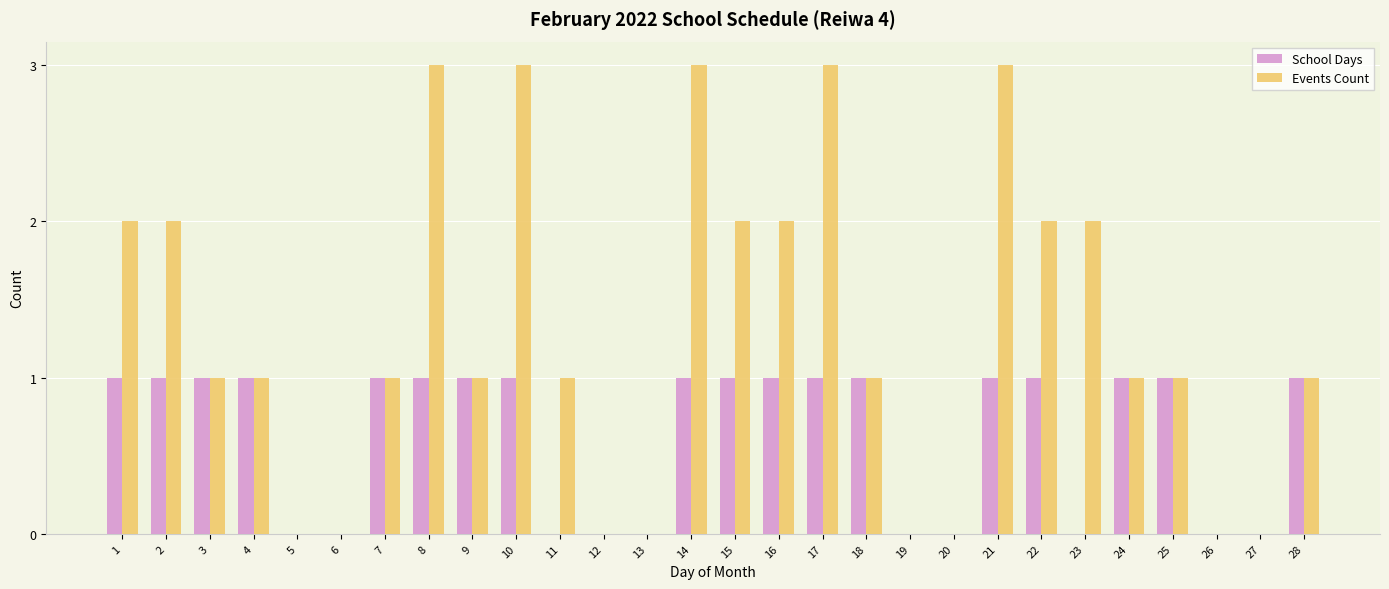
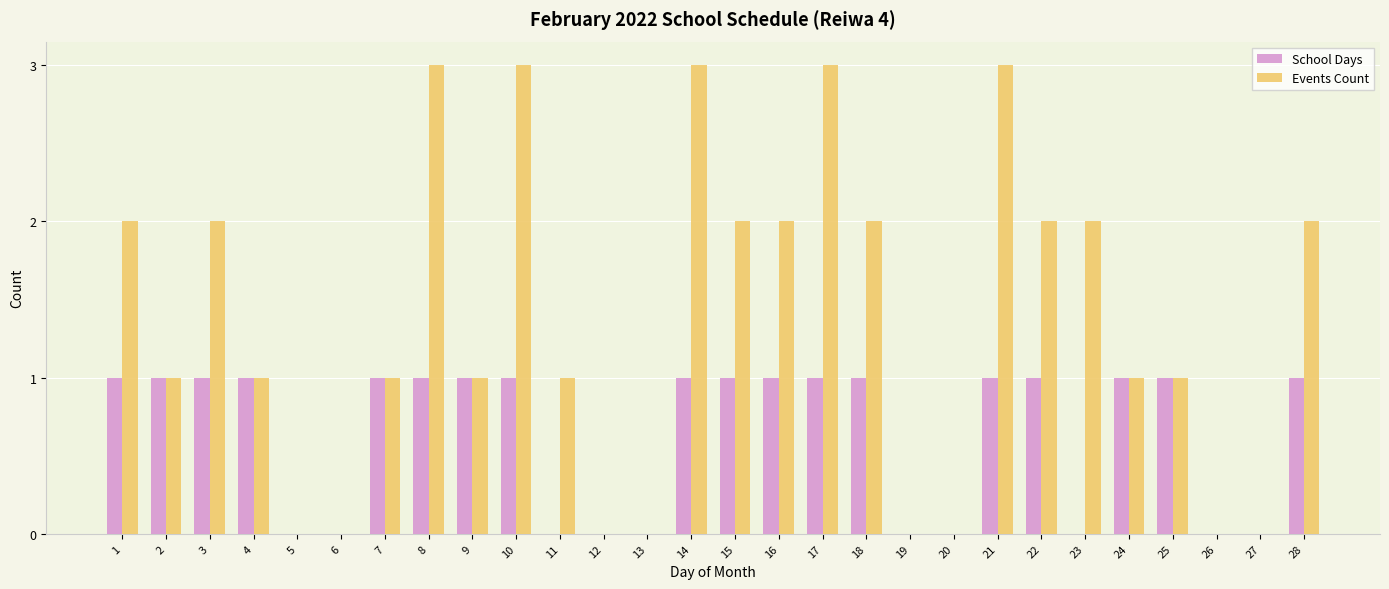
Events Count, 2: 2 -> 1
Events Count, 3: 1 -> 2
Events Count, 18: 1 -> 2
Events Count, 28: 1 -> 2
